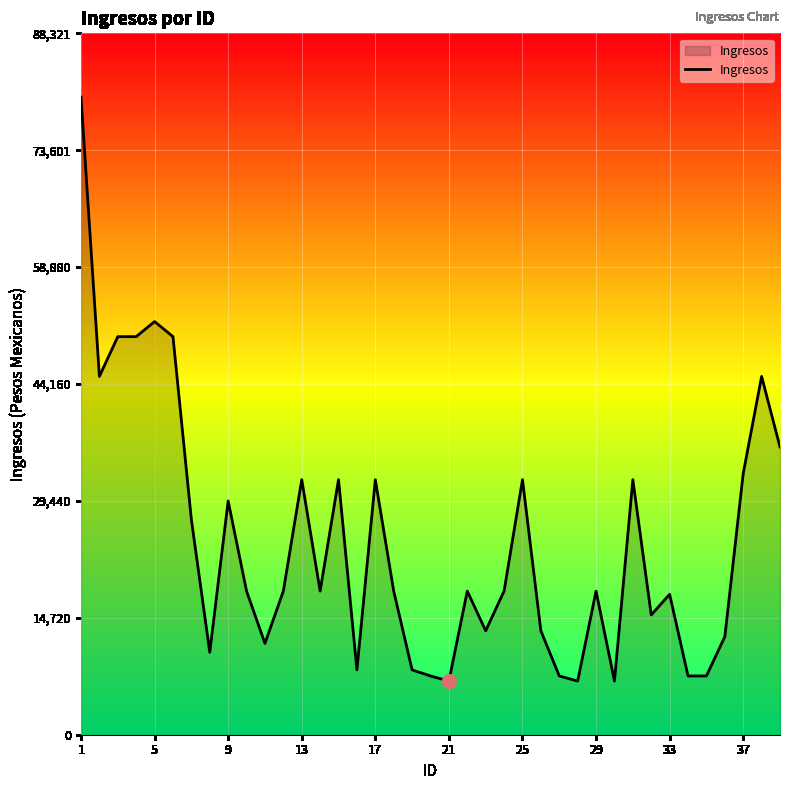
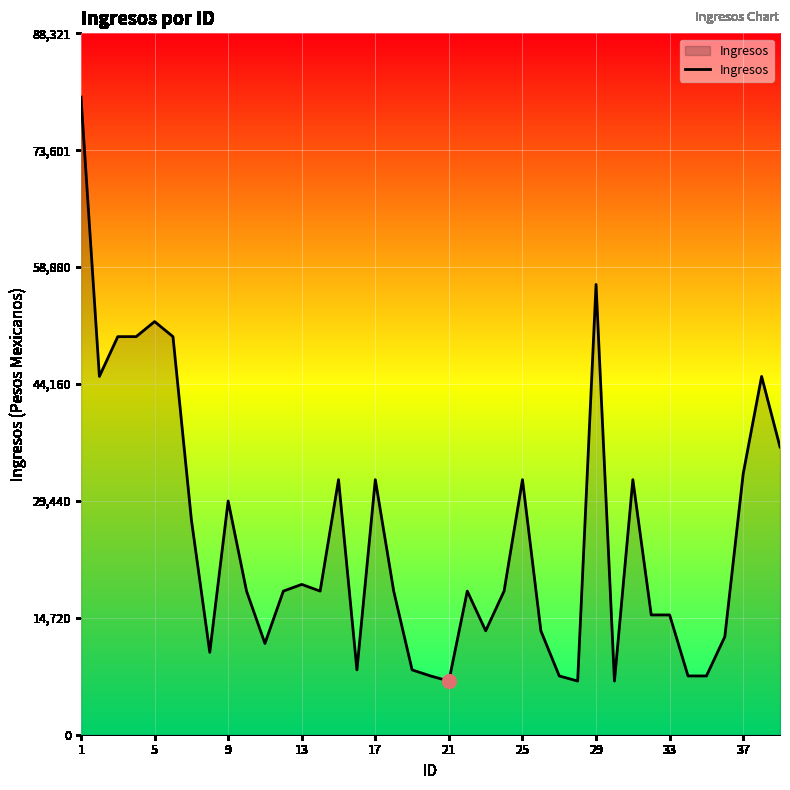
Ingresos, 13: 32,000 -> 19,000
Ingresos, 29: 18,000 -> 57,000
Ingresos, 33: 18,000 -> 15,000
